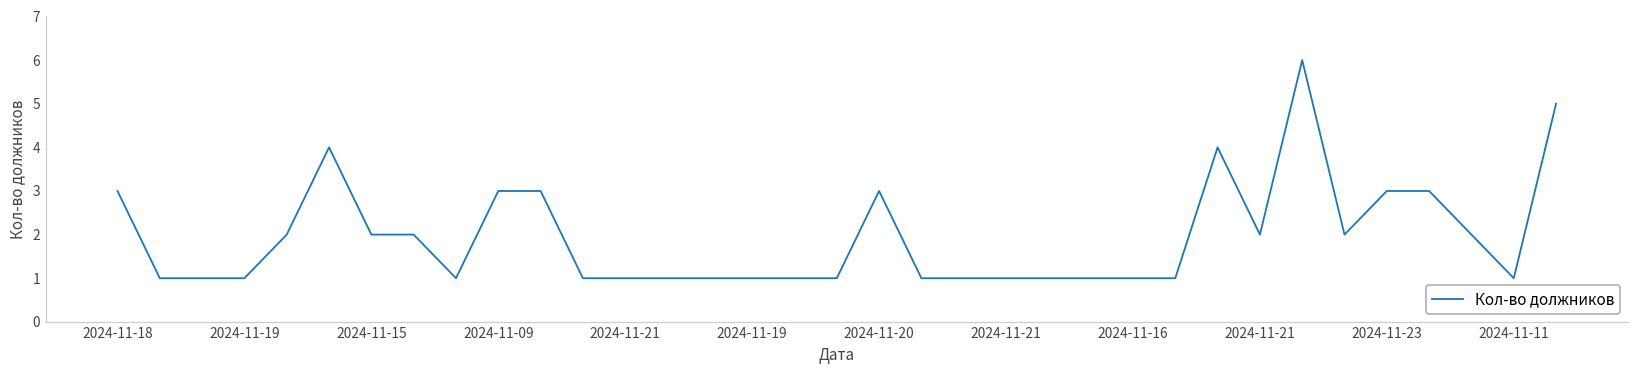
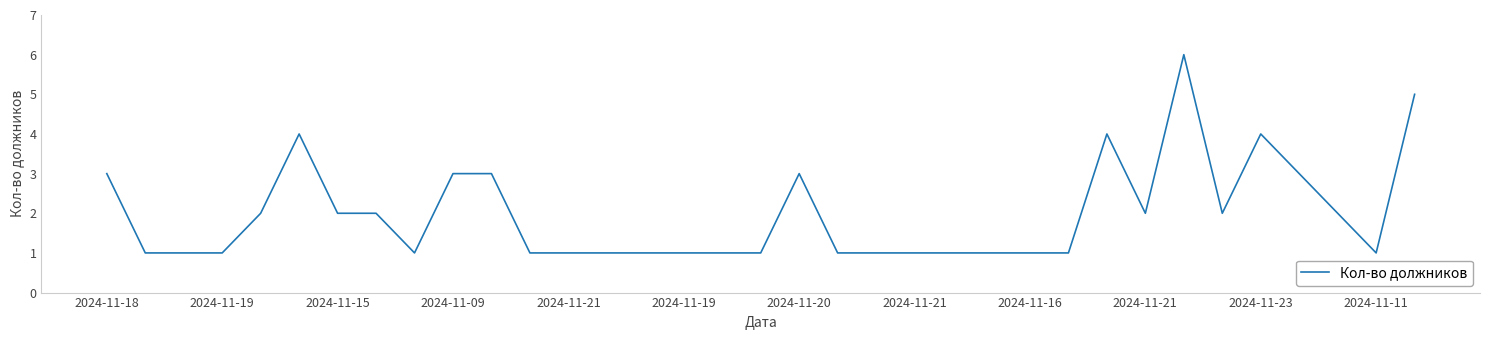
2024-11-23: 3 -> 4
